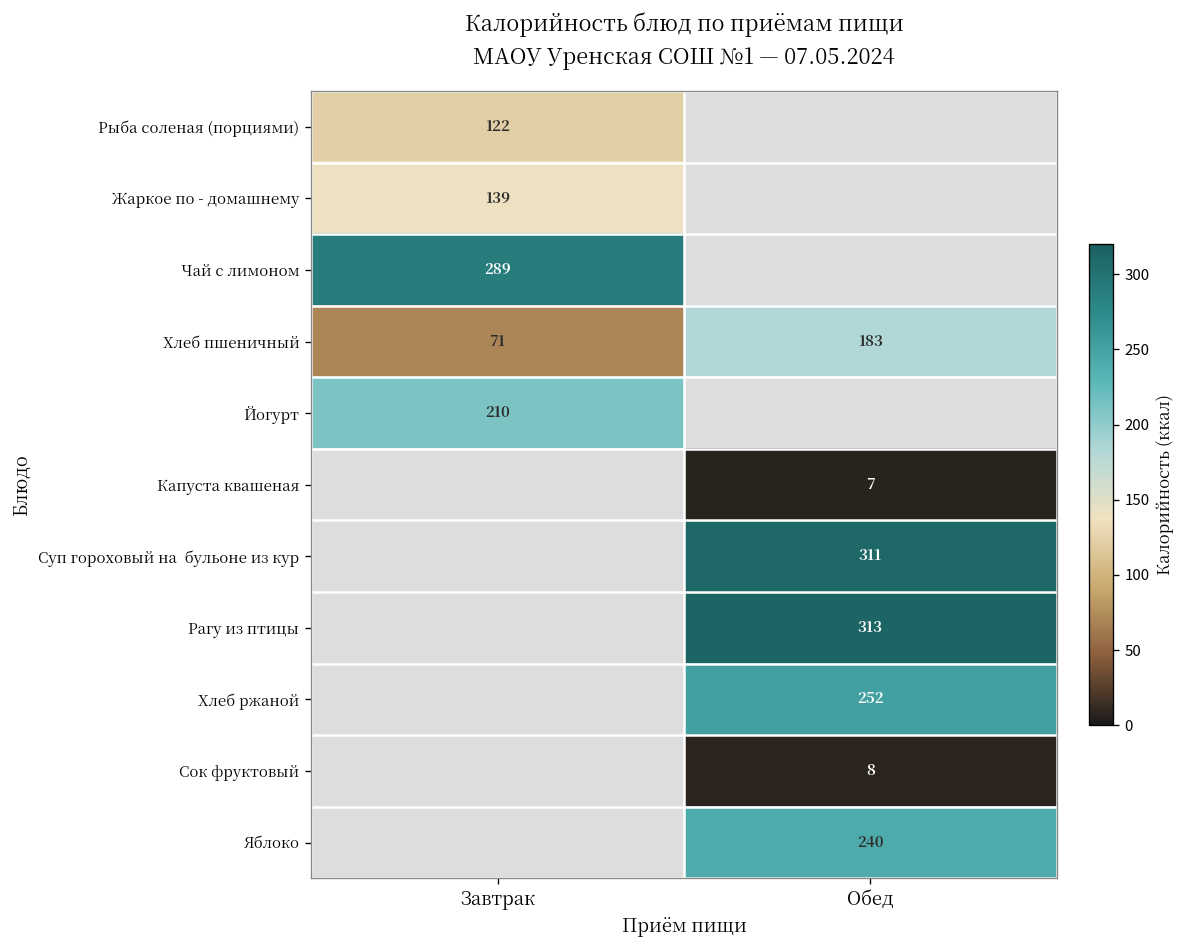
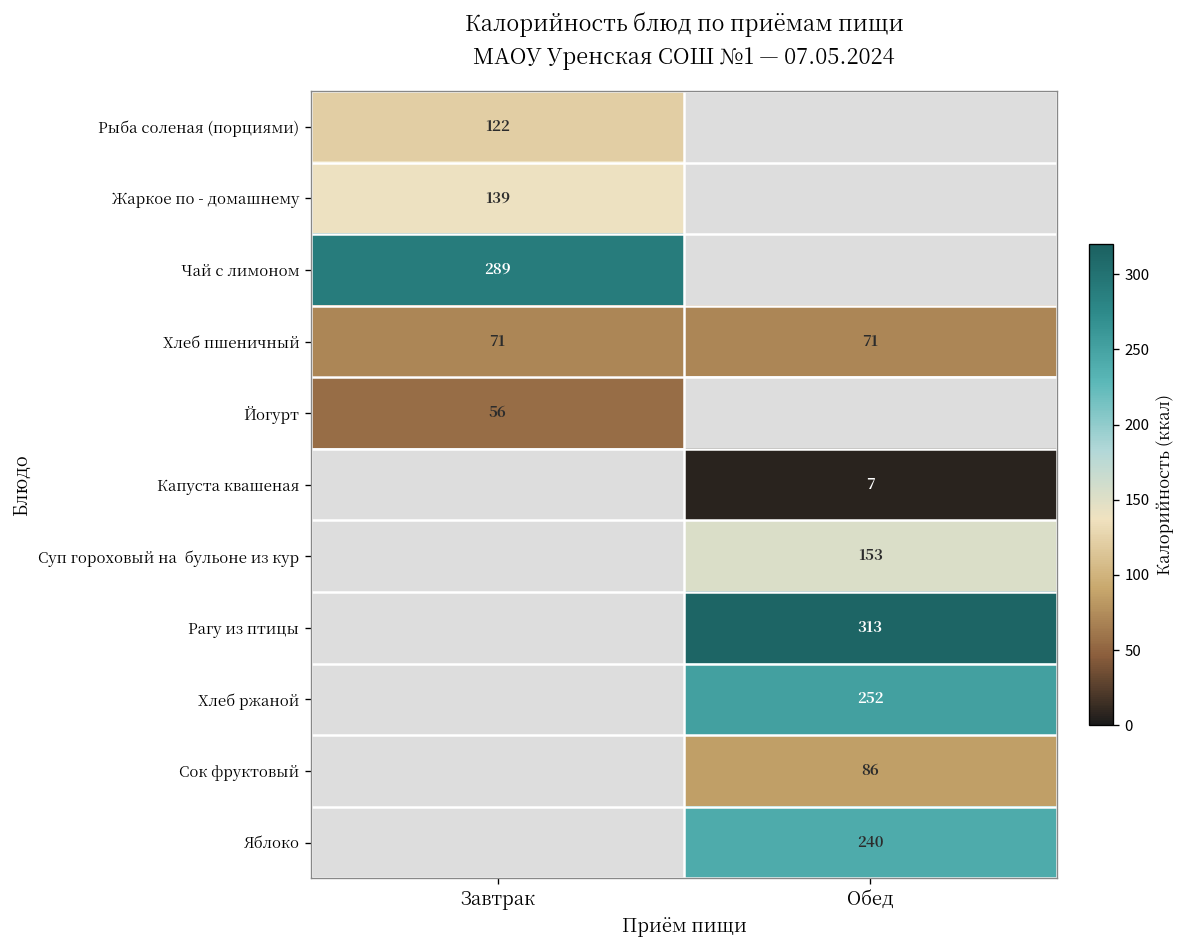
Хлеб пшеничный, Обед: 183 -> 71
Йогурт, Завтрак: 210 -> 56
Суп гороховый на бульоне из кур, Обед: 311 -> 153
Сок фруктовый, Обед: 8 -> 86
